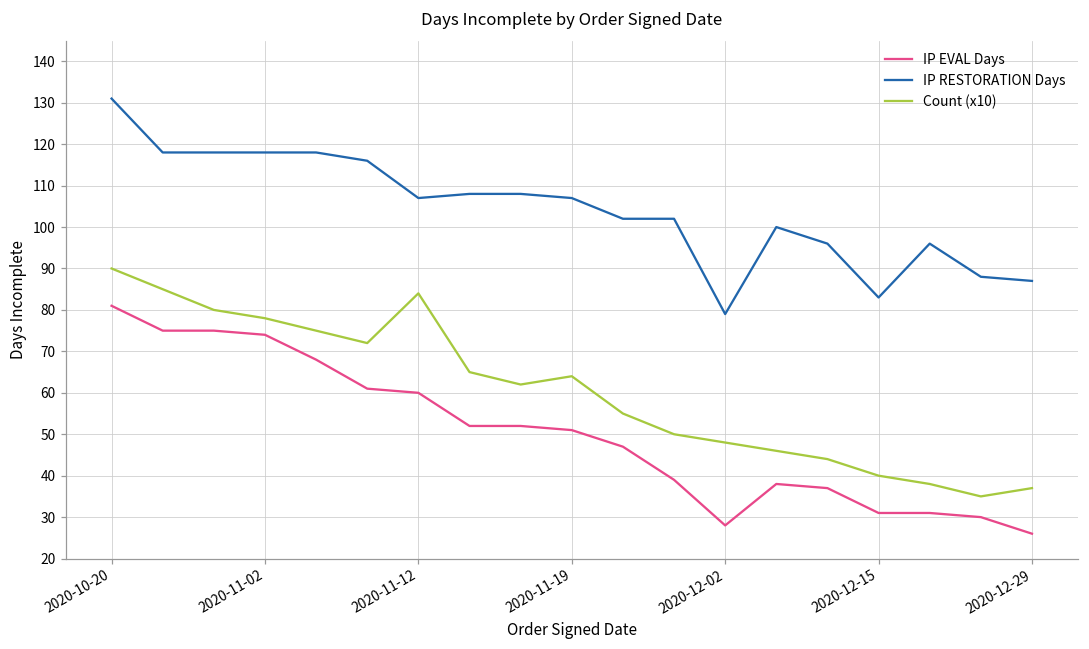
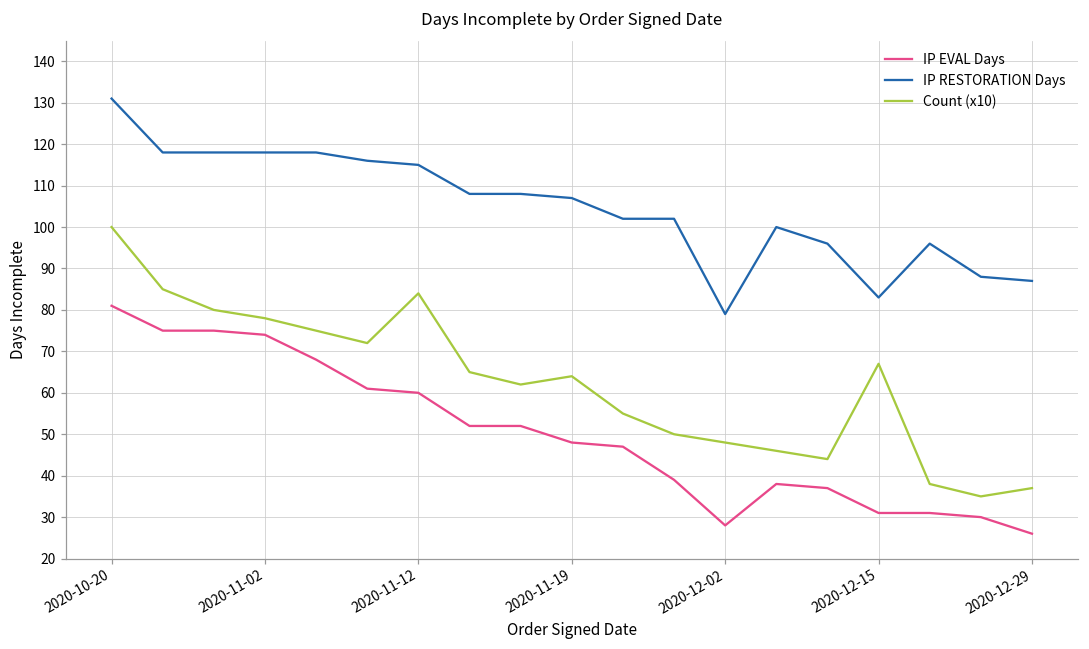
Count (x10), 2020-10-20: 90 -> 100
IP RESTORATION Days, 2020-11-12: 107 -> 115
IP EVAL Days, 2020-11-19: 51 -> 48
Count (x10), 2020-12-15: 40 -> 67
